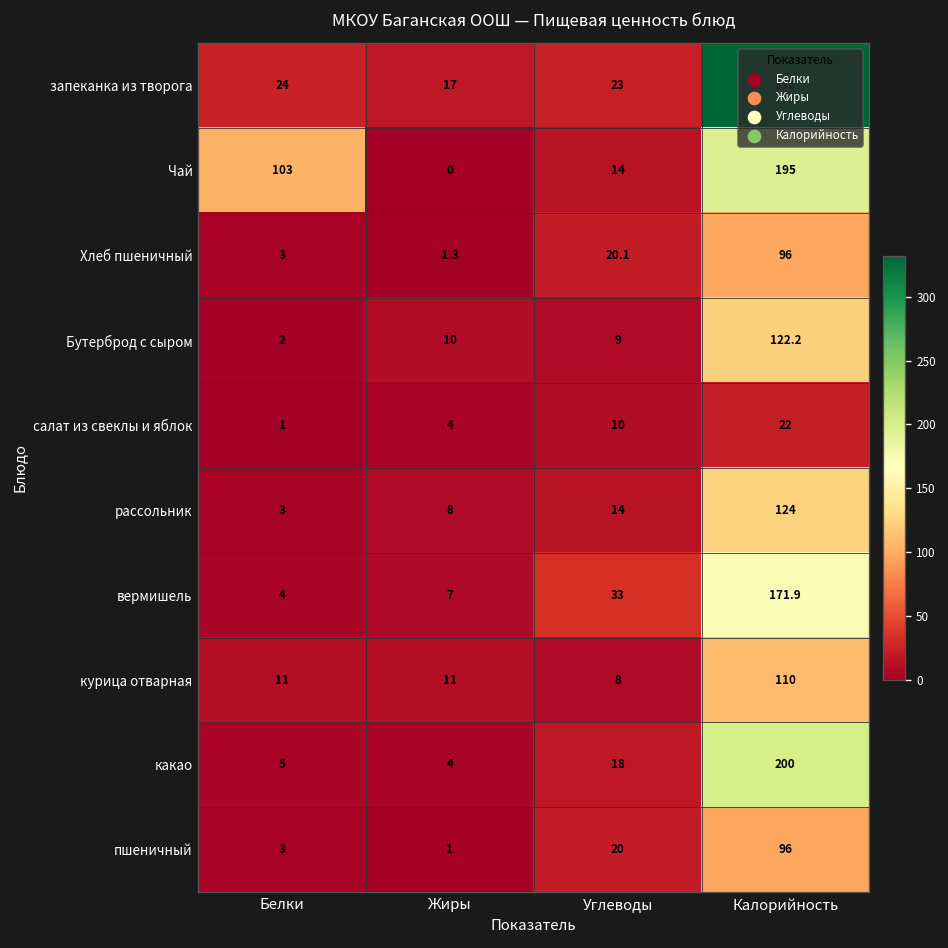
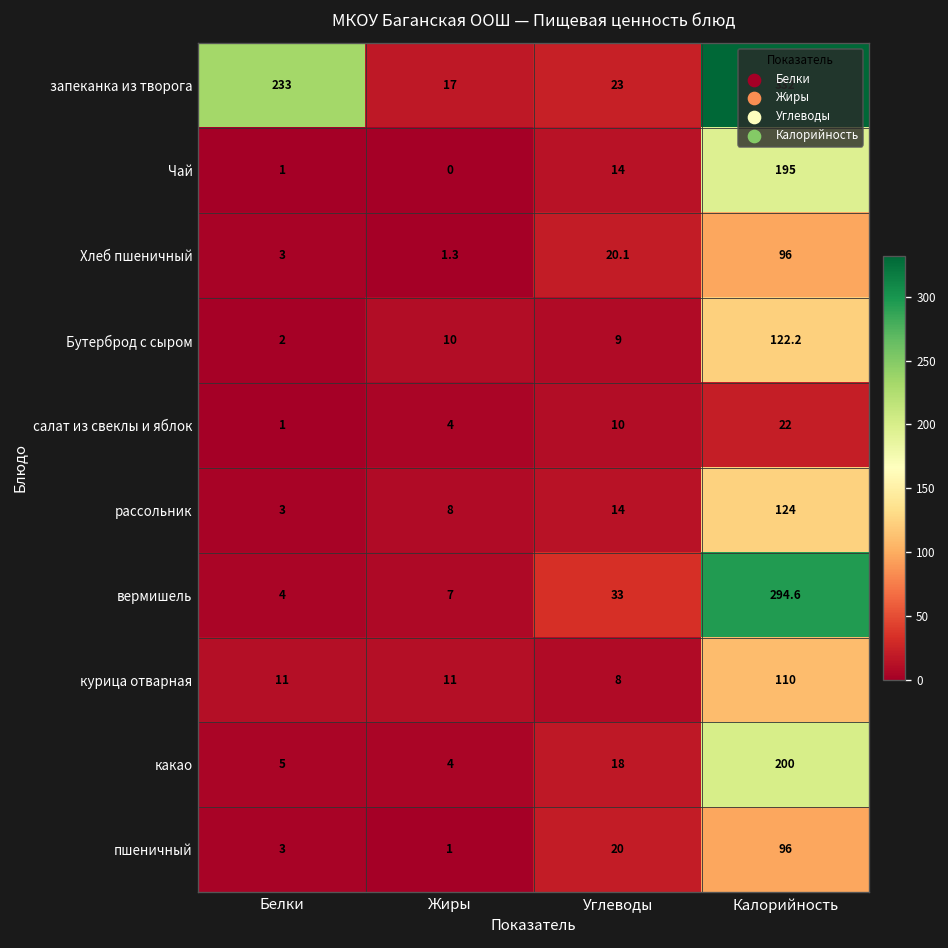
запеканка из творога, Белки: 24 -> 233
Чай, Белки: 103 -> 1
вермишель, Калорийность: 171.9 -> 294.6
